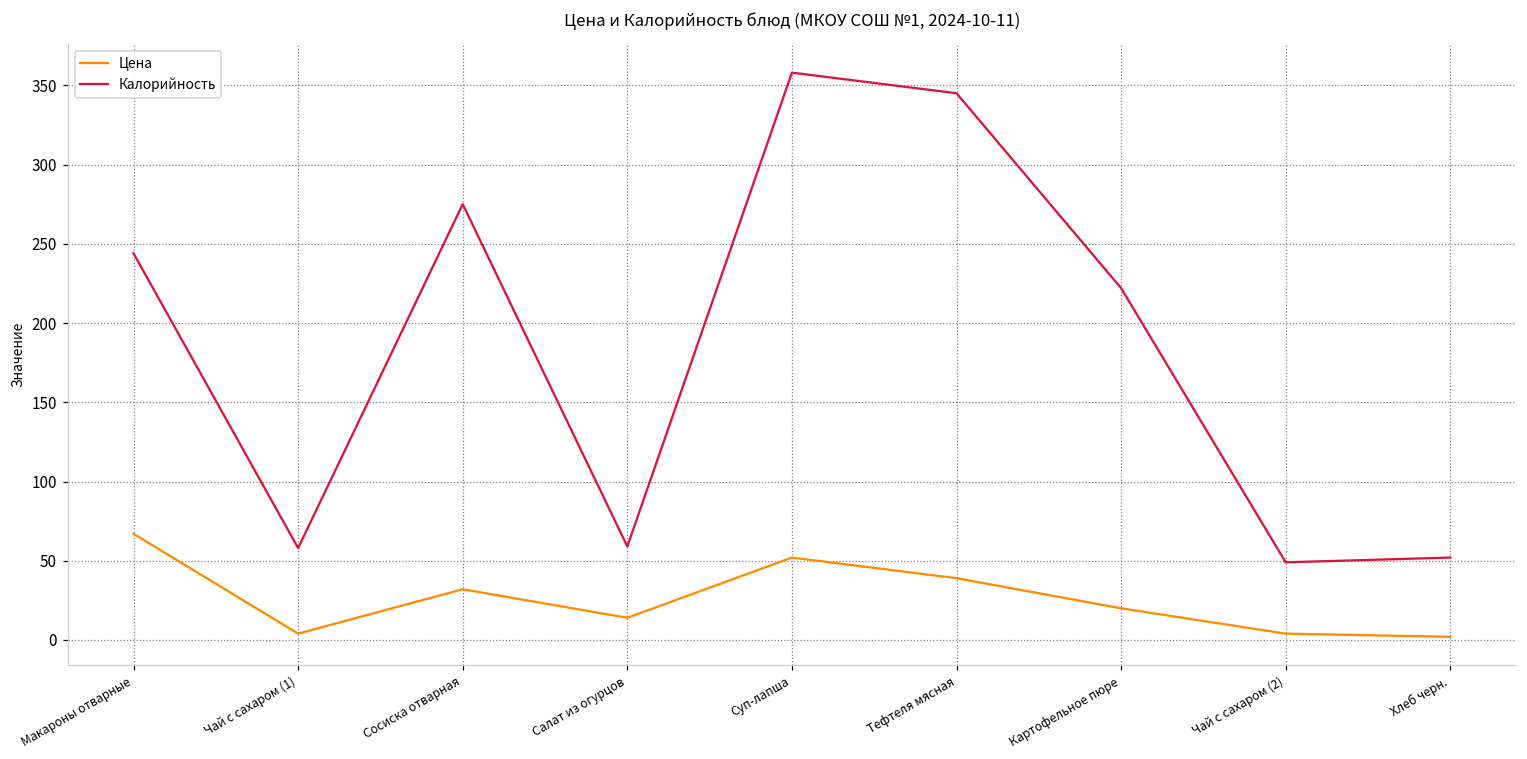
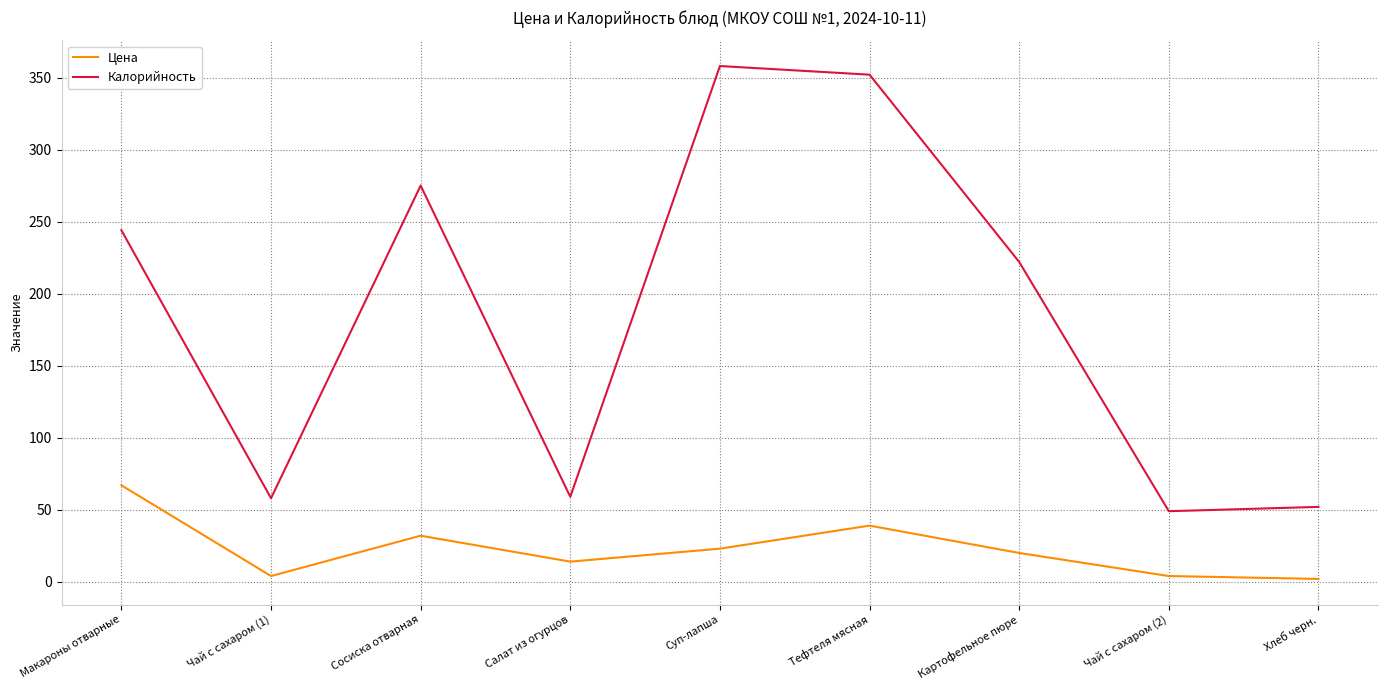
Цена, Суп-лапша: 52 -> 23
Калорийность, Тефтеля мясная: 345 -> 352
